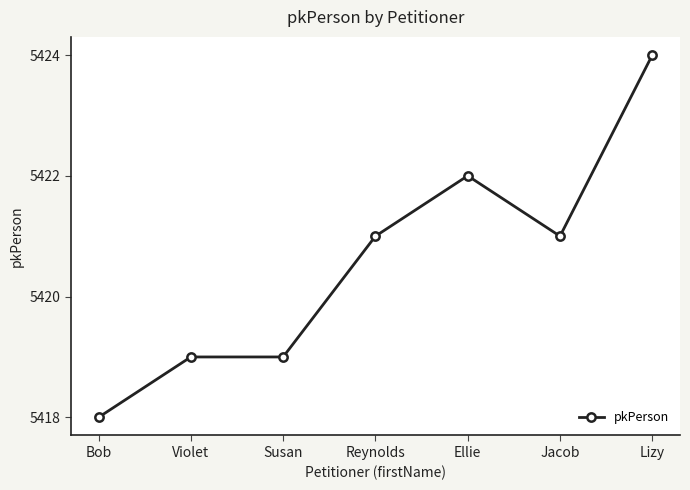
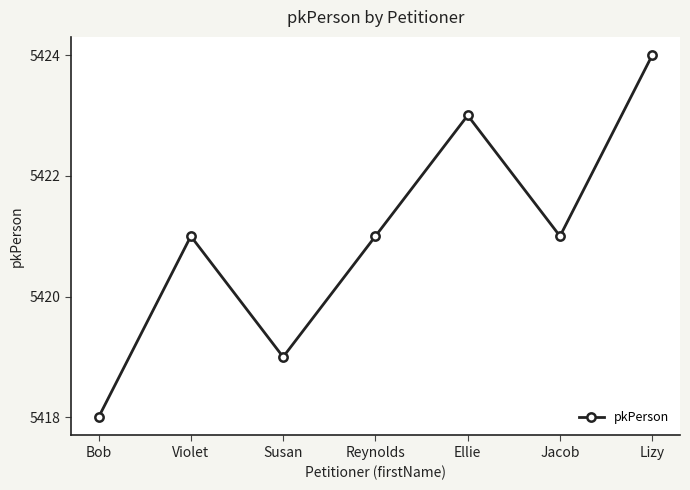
Violet: 5419 -> 5421
Ellie: 5422 -> 5423
